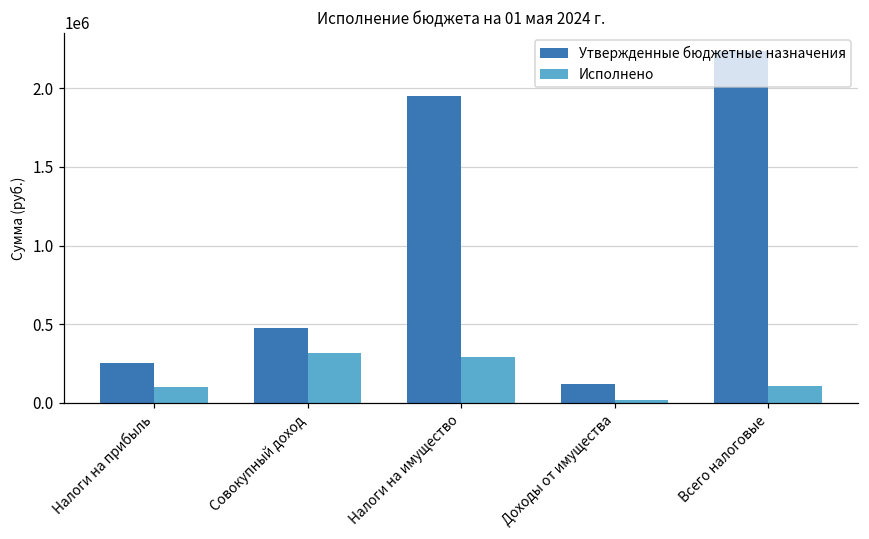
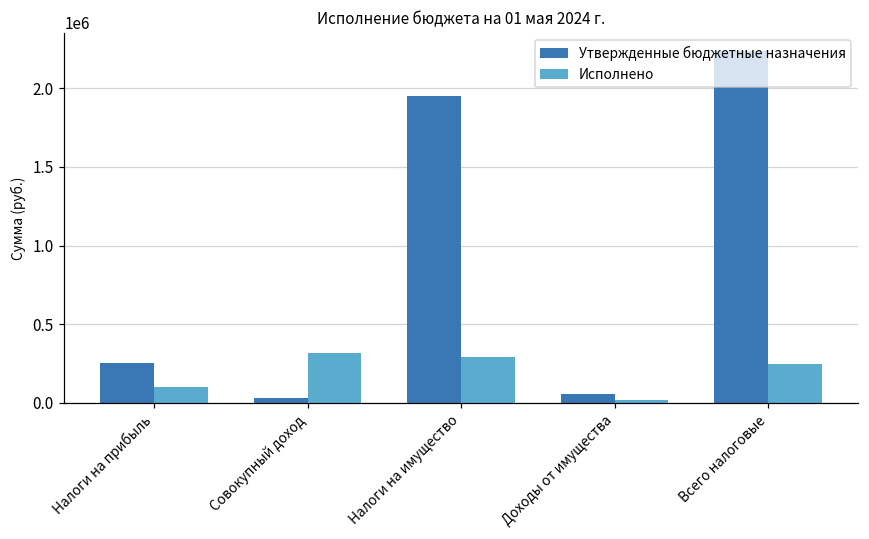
Утвержденные бюджетные назначения, Совокупный доход: 480000 -> 30000
Утвержденные бюджетные назначения, Доходы от имущества: 120000 -> 50000
Исполнено, Всего налоговые: 100000 -> 250000
